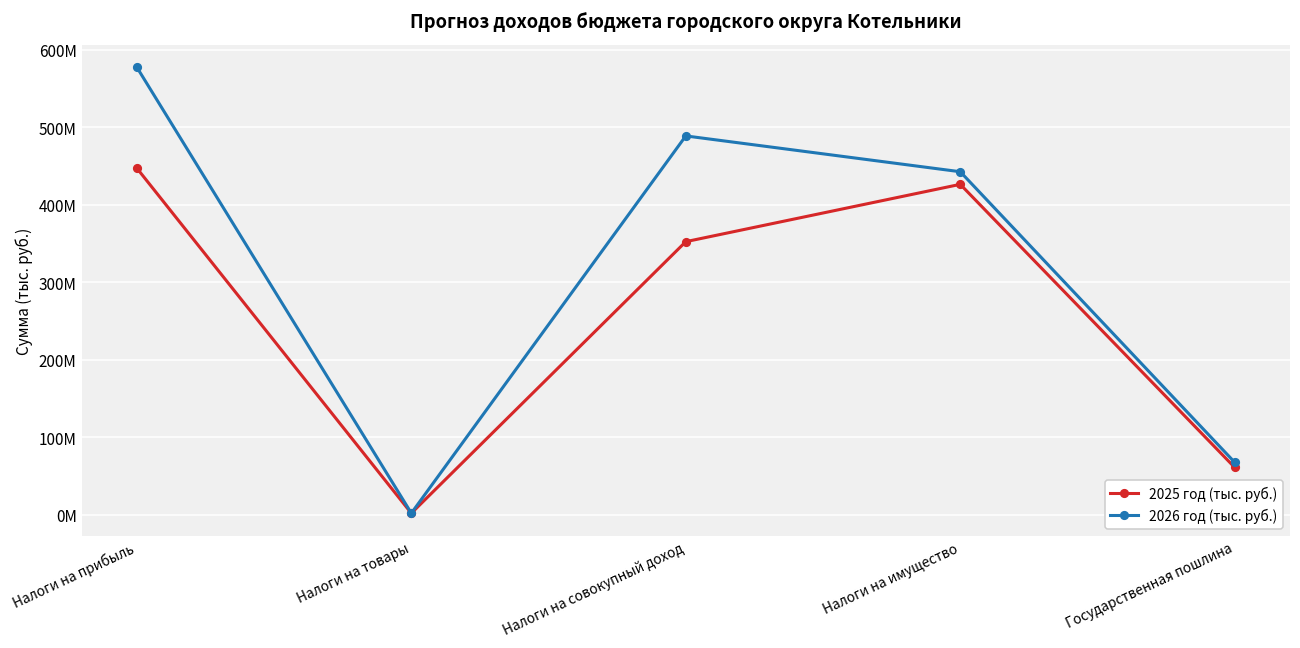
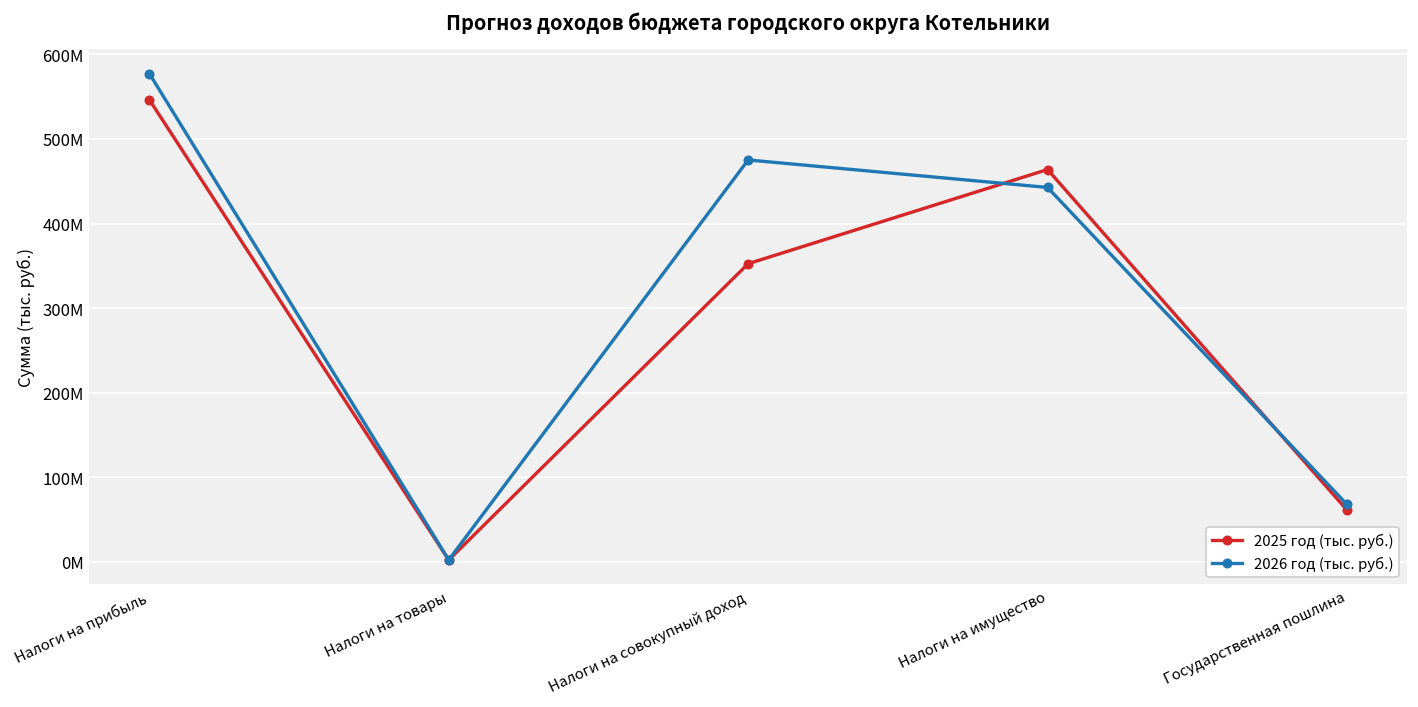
2025 год (тыс. руб.), Налоги на прибыль: 450000000 -> 550000000
2026 год (тыс. руб.), Налоги на совокупный доход: 490000000 -> 480000000
2025 год (тыс. руб.), Налоги на имущество: 430000000 -> 460000000
